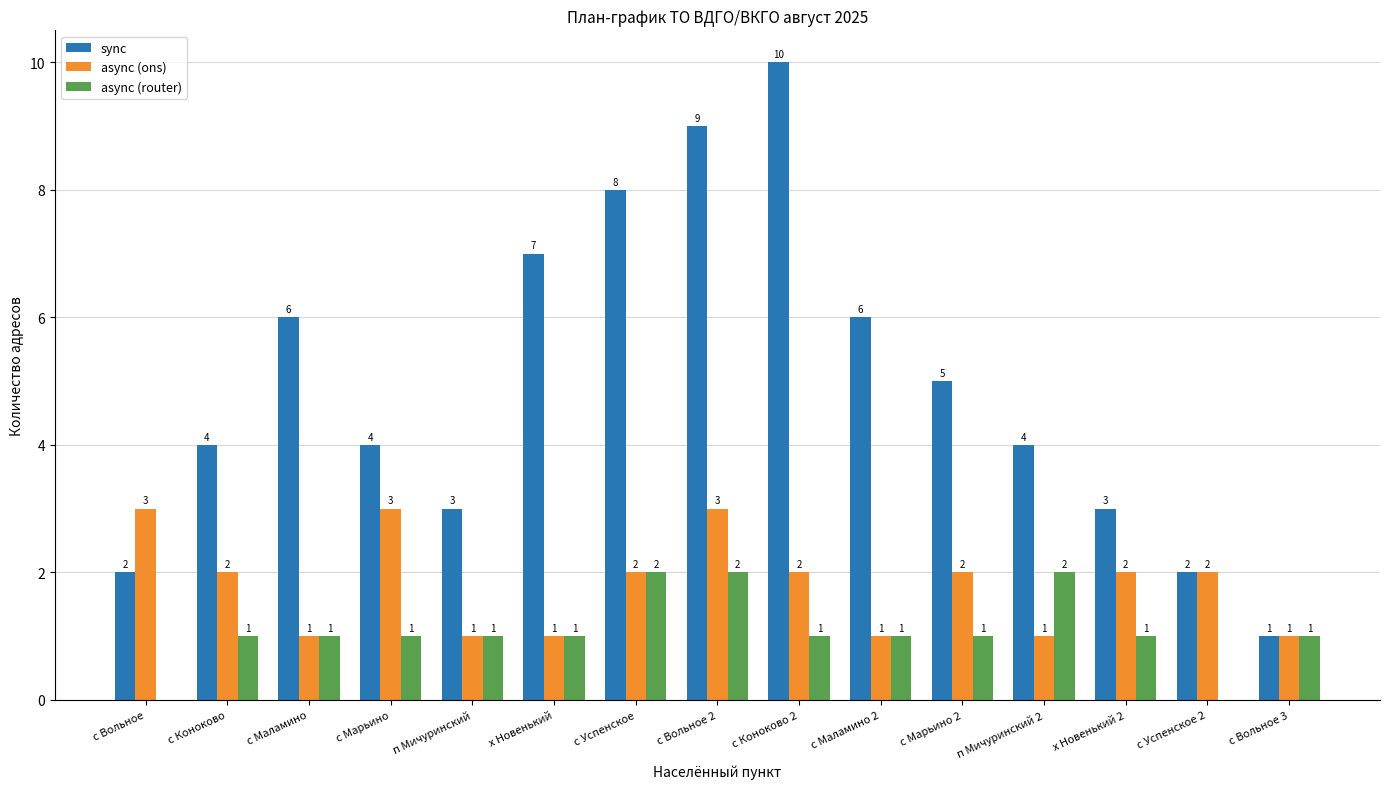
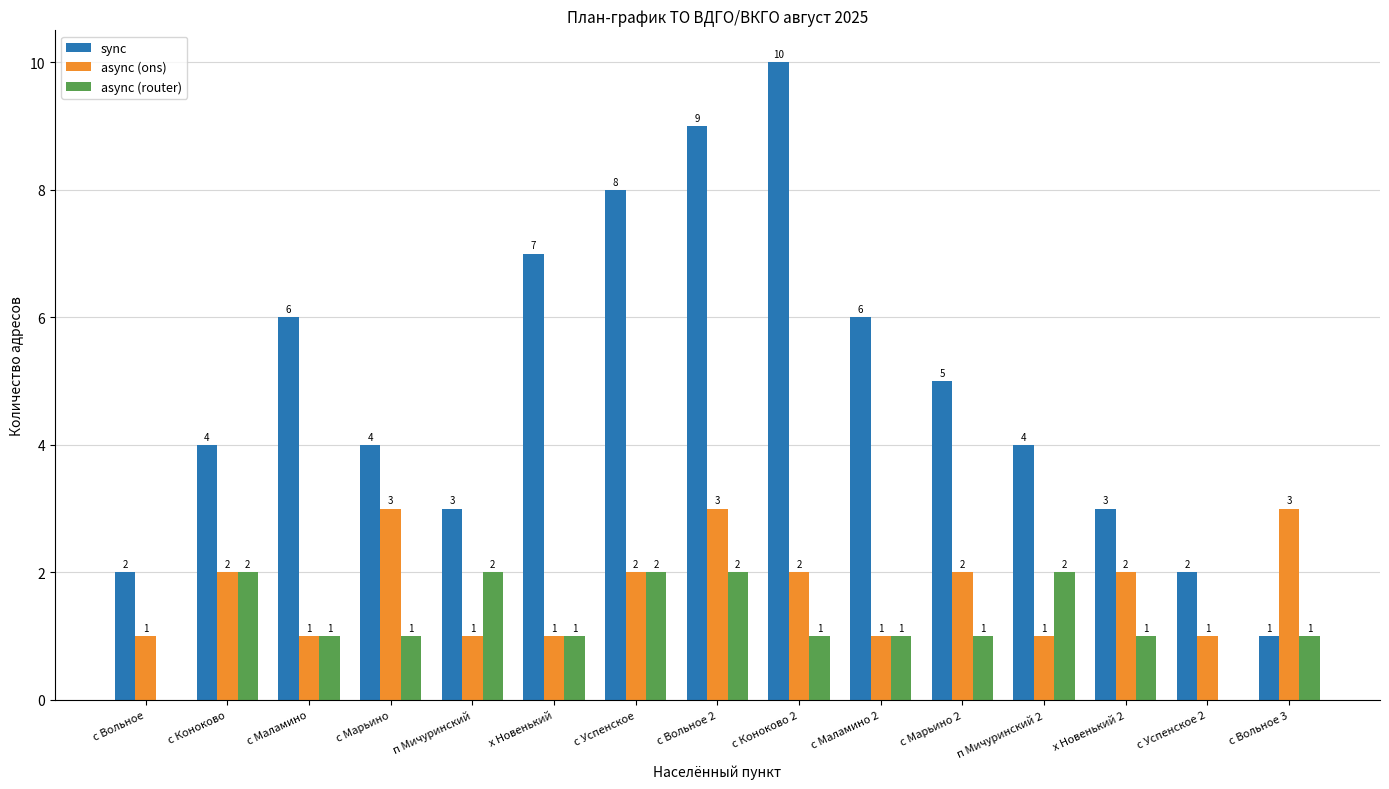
async (ons), с Вольное: 3 -> 1
async (router), с Коноково: 1 -> 2
async (router), п Мичуринский: 1 -> 2
async (ons), с Успенское 2: 2 -> 1
async (ons), с Вольное 3: 1 -> 3
